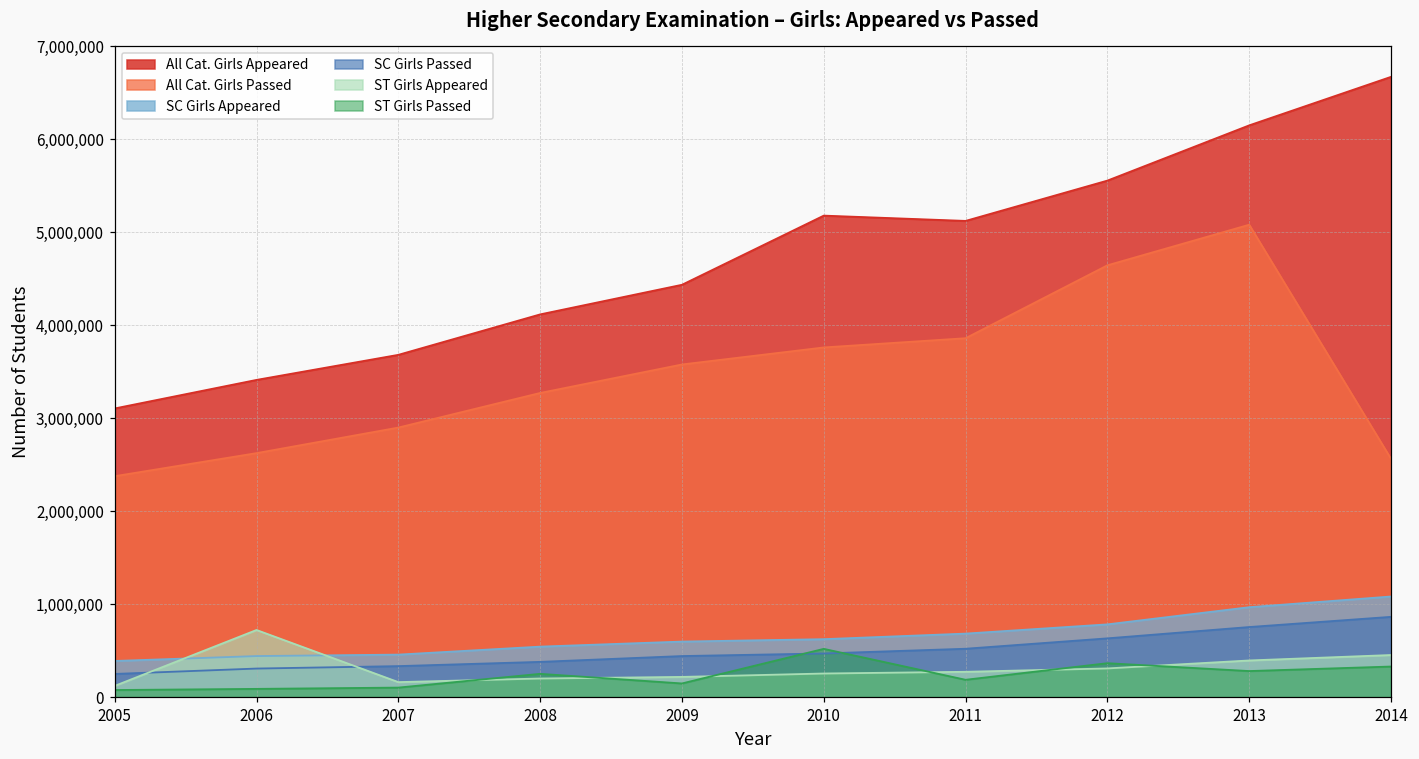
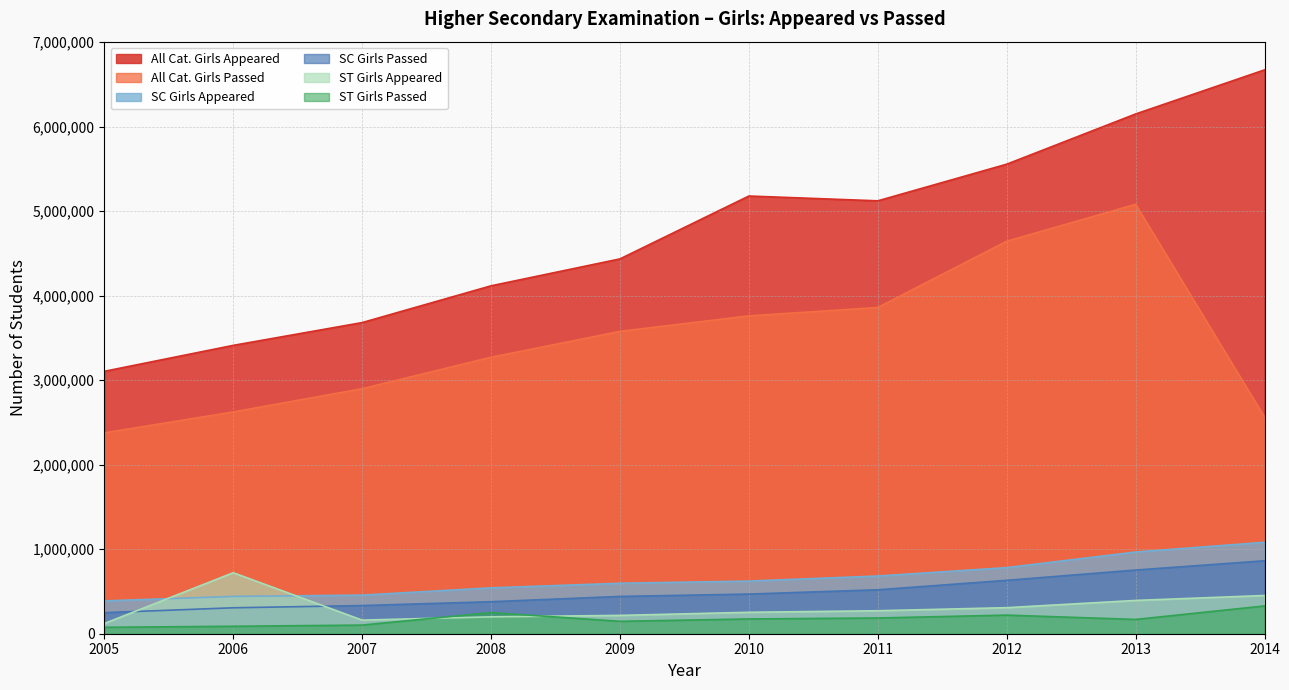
ST Girls Passed, 2010: 500,000 -> 200,000
ST Girls Passed, 2012: 400,000 -> 200,000
ST Girls Passed, 2013: 300,000 -> 200,000
